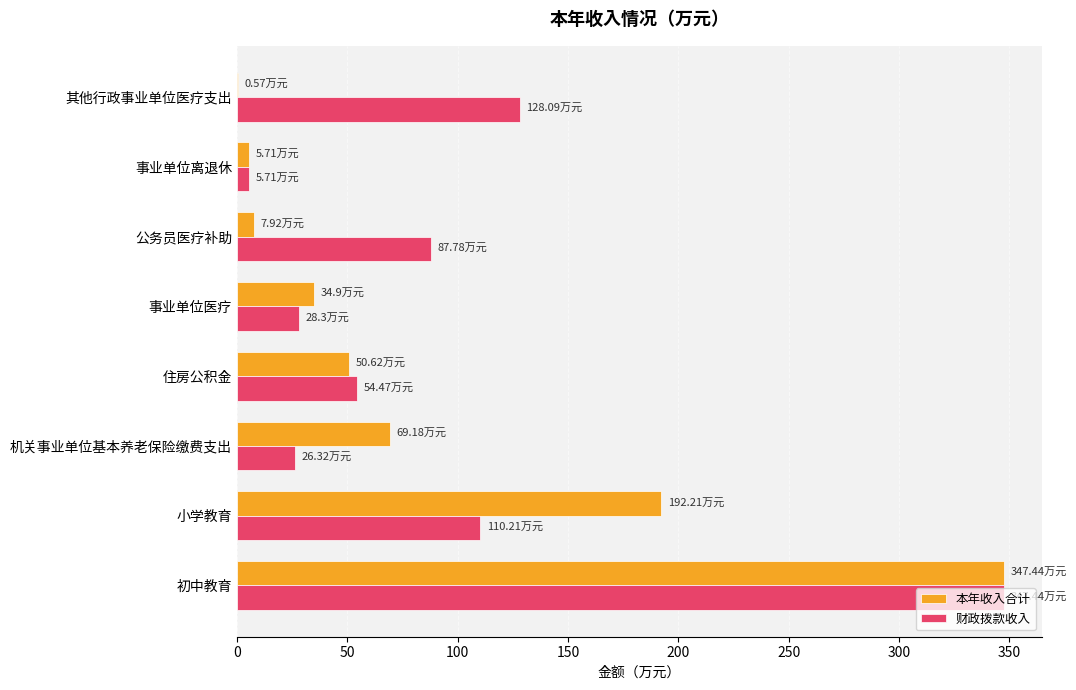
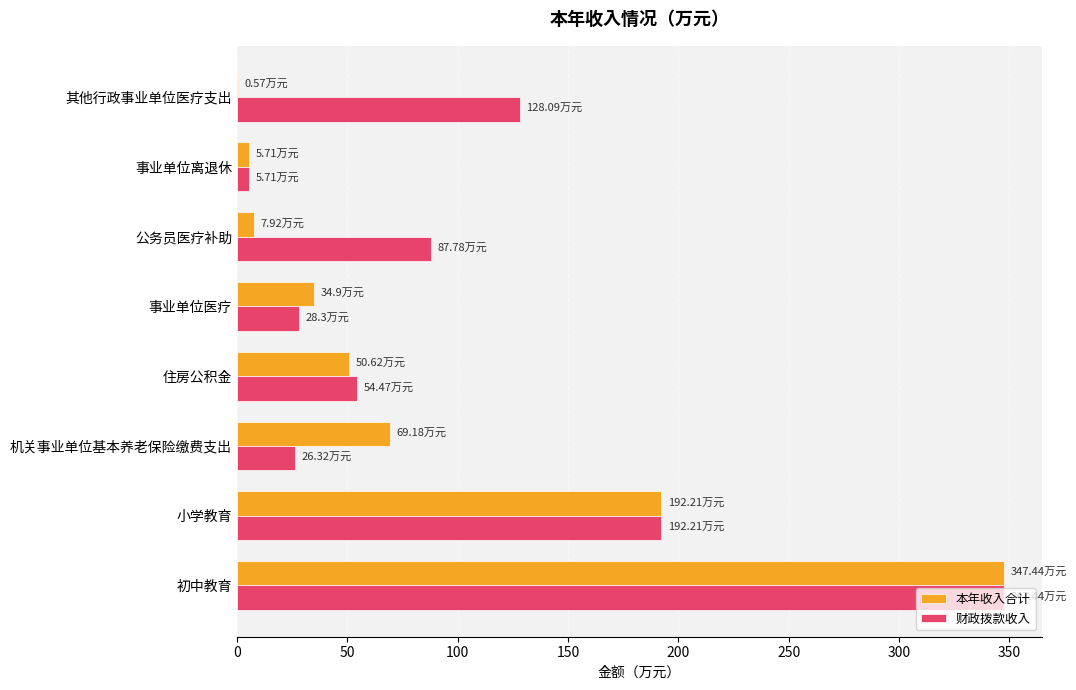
财政拨款收入, 小学教育: 110.21 -> 192.21
